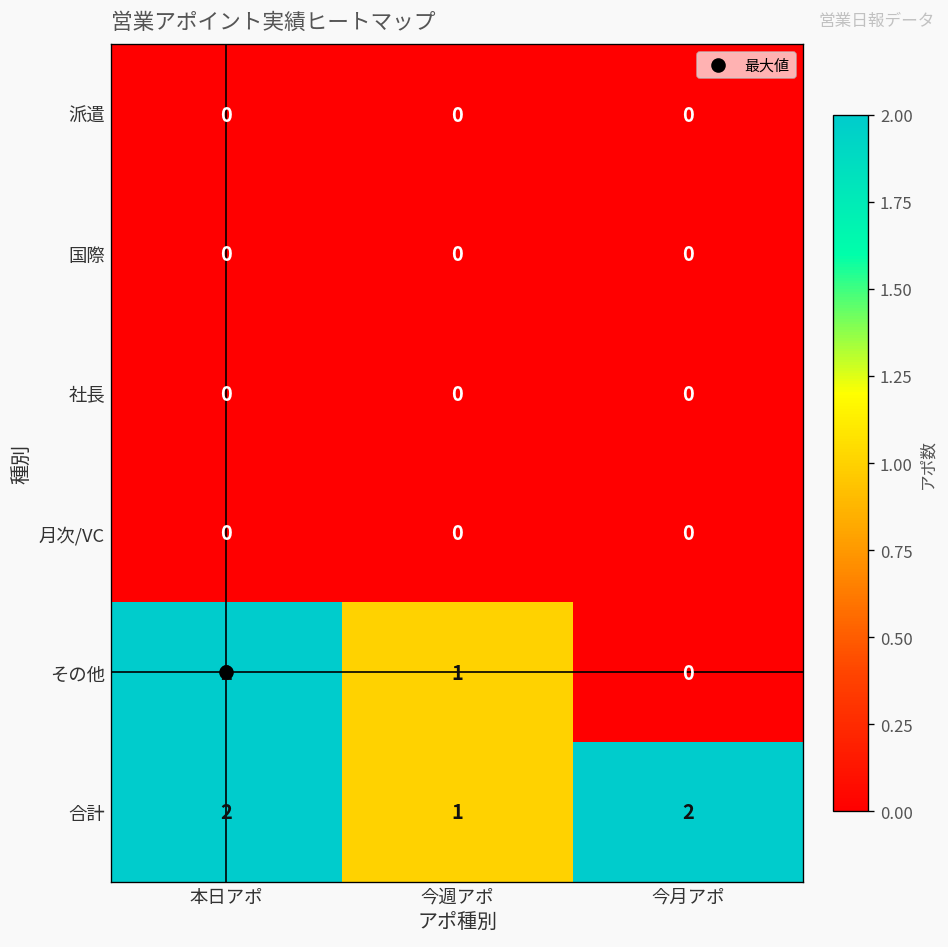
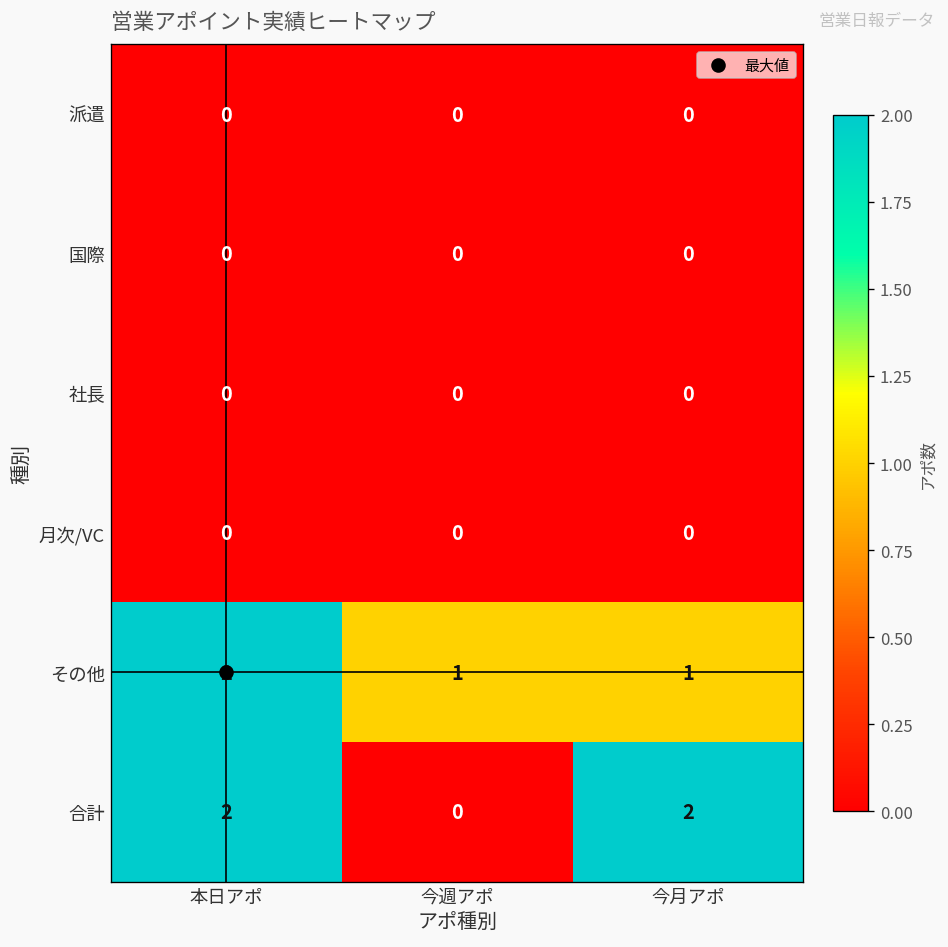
その他, 今月アポ: 0 -> 1
合計, 今週アポ: 1 -> 0
